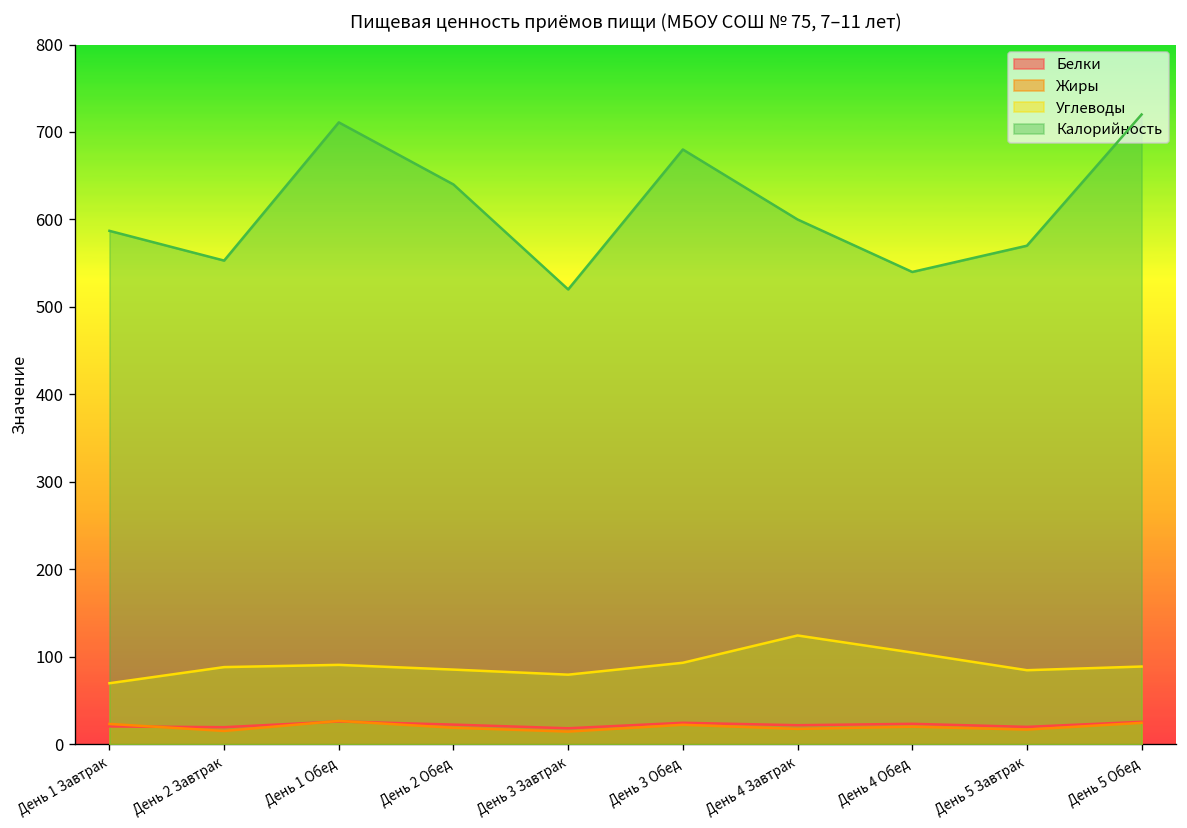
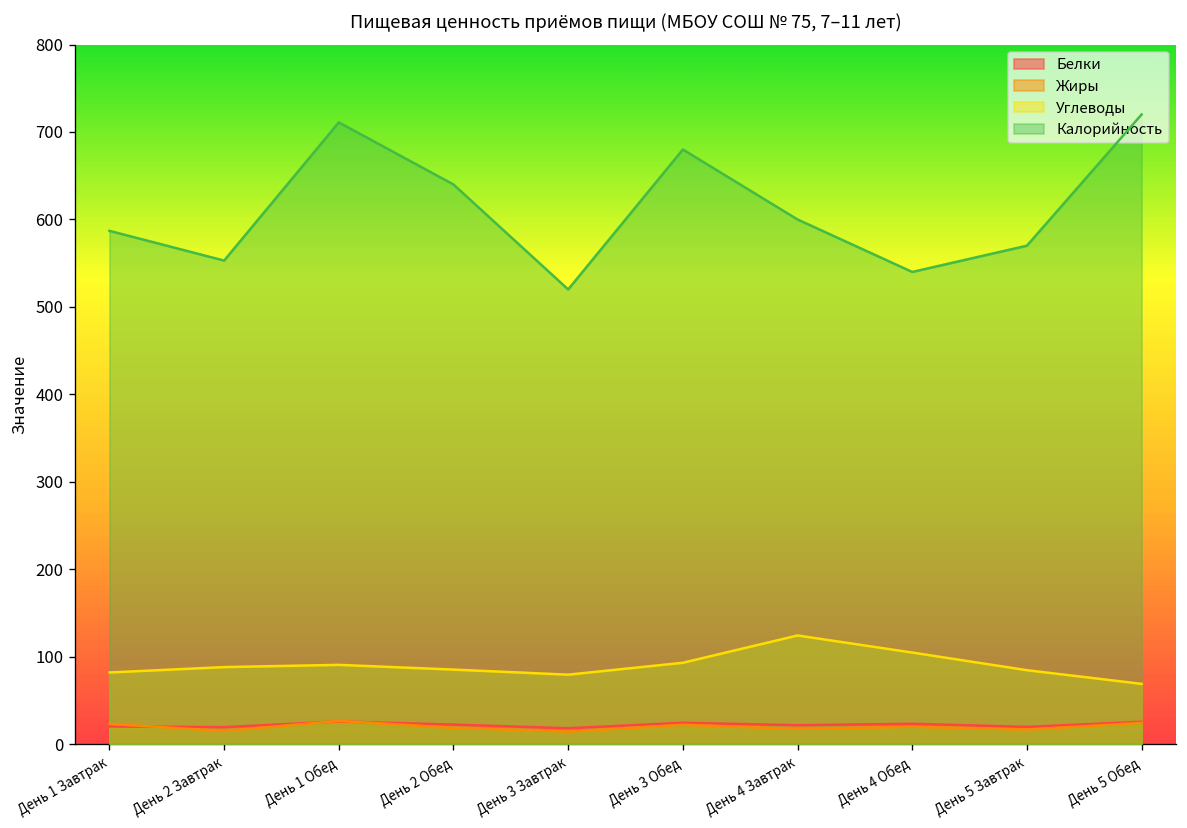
Углеводы, День 1 Завтрак: 70 -> 80
Углеводы, День 5 Обед: 90 -> 70
